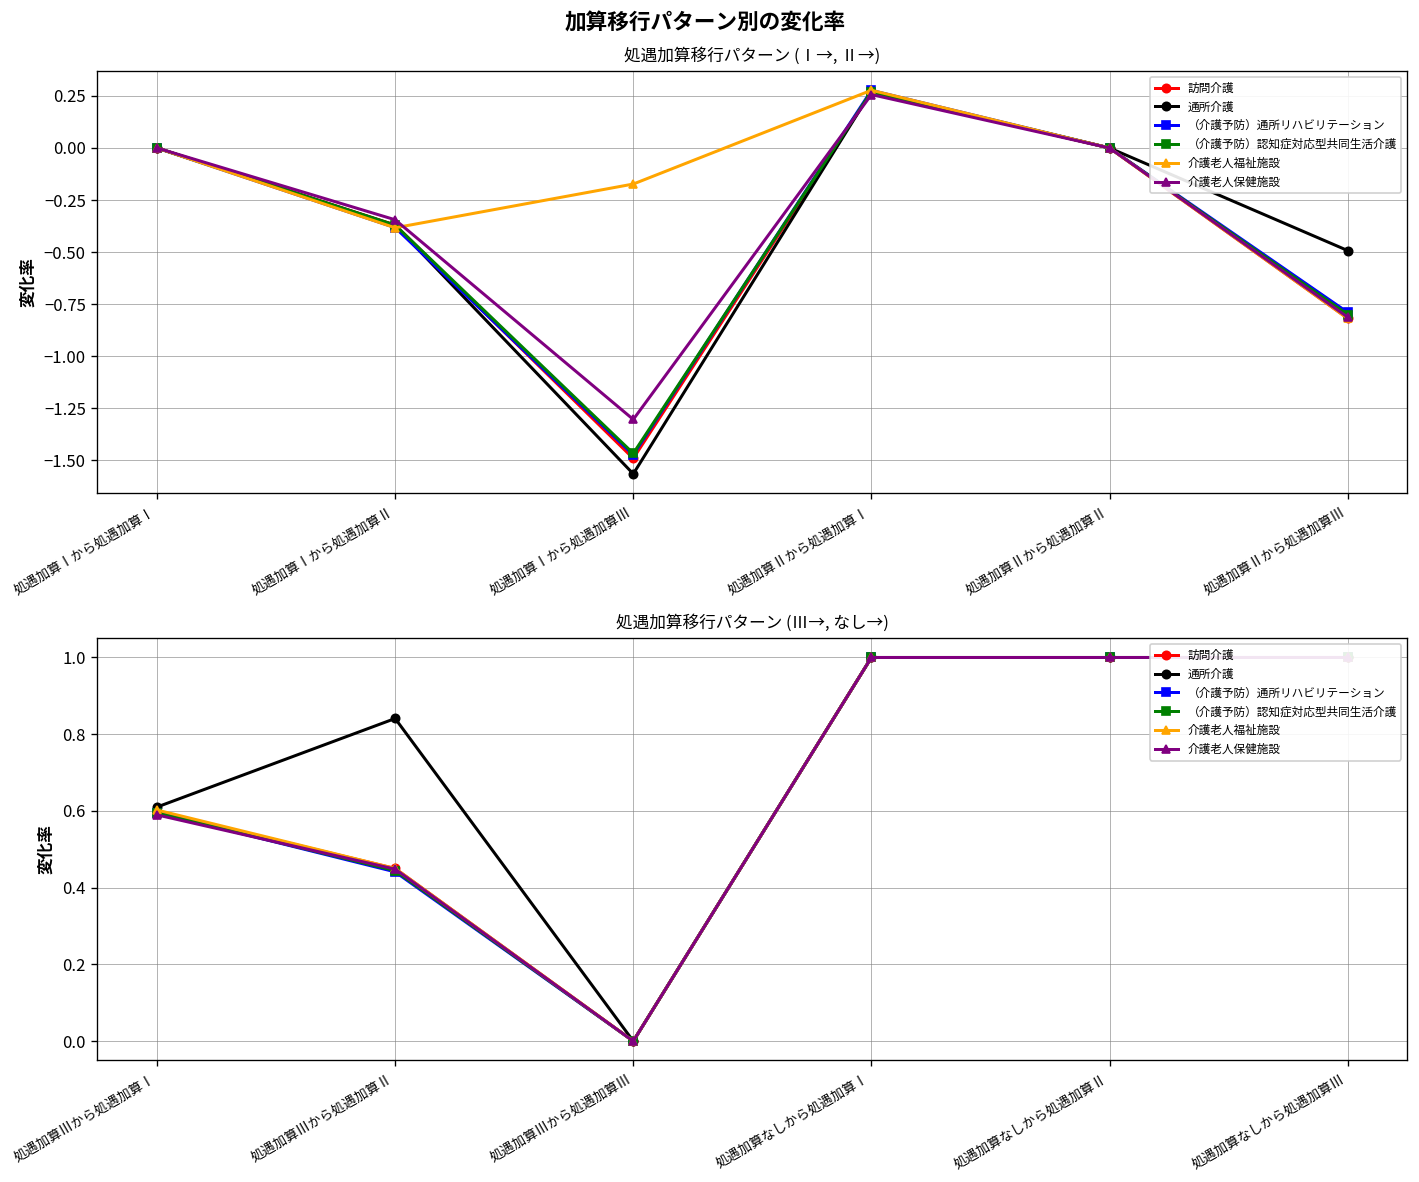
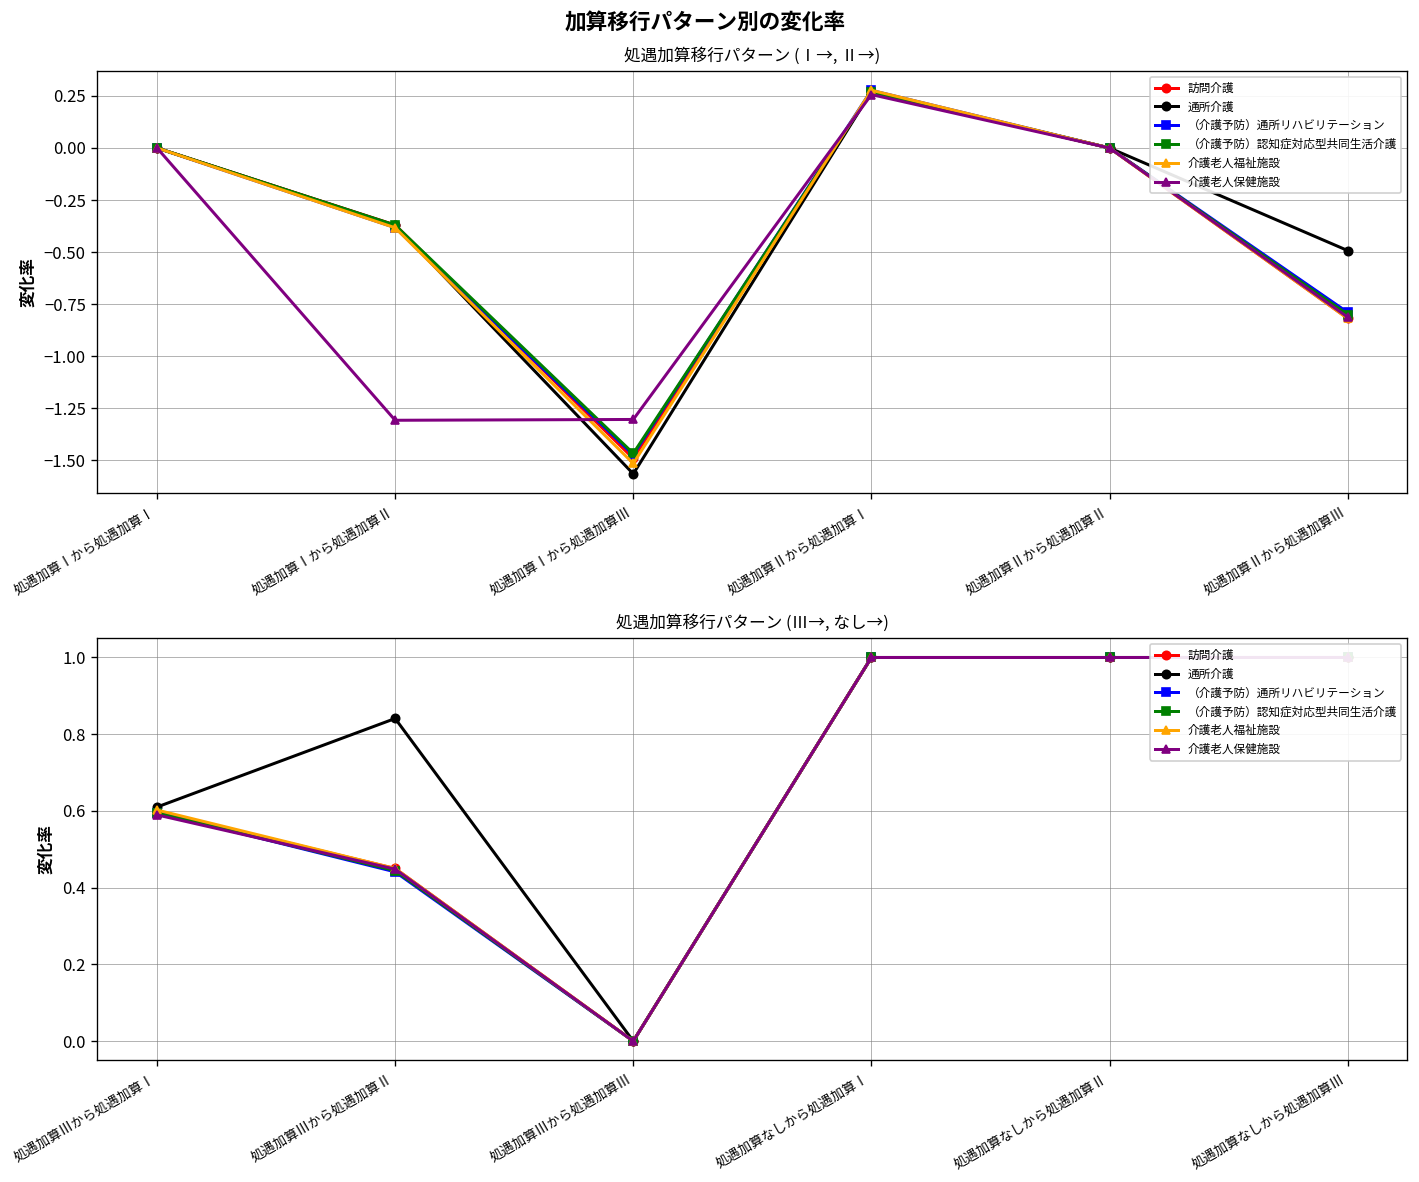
処遇加算移行パターン (Ⅰ→, Ⅱ→), 介護老人保健施設, 処遇加算Ⅰから処遇加算Ⅱ: -0.34 -> -1.31
処遇加算移行パターン (Ⅰ→, Ⅱ→), 介護老人福祉施設, 処遇加算Ⅰから処遇加算Ⅲ: -0.17 -> -1.52
